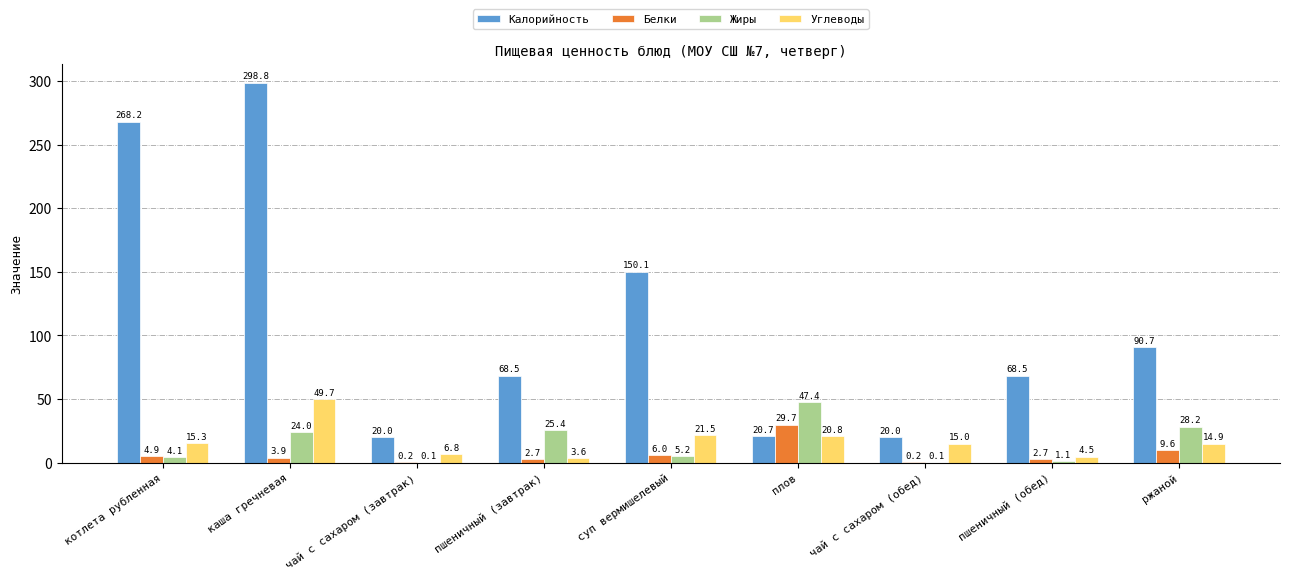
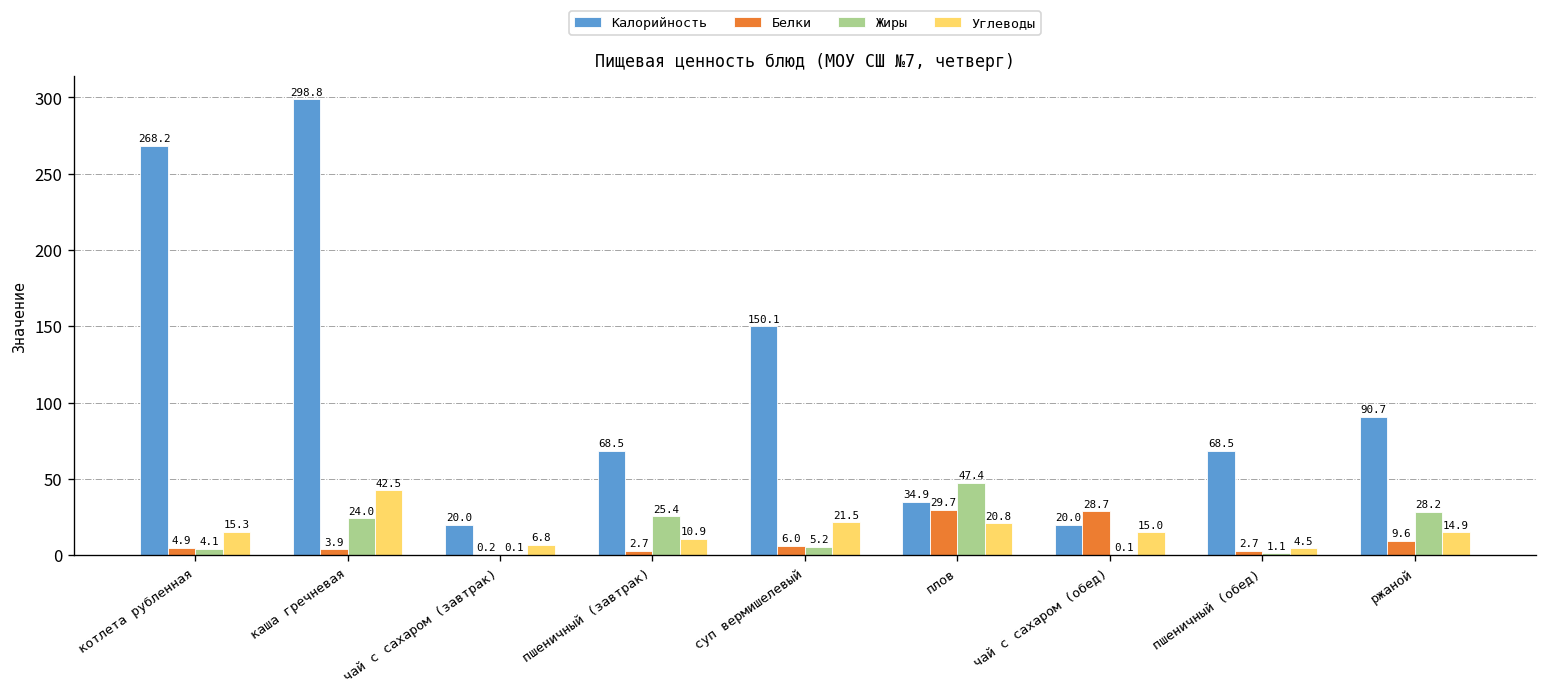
Углеводы, каша гречневая: 49.7 -> 42.5
Углеводы, пшеничный (завтрак): 3.6 -> 10.9
Калорийность, плов: 20.7 -> 34.9
Белки, чай с сахаром (обед): 0.2 -> 28.7
